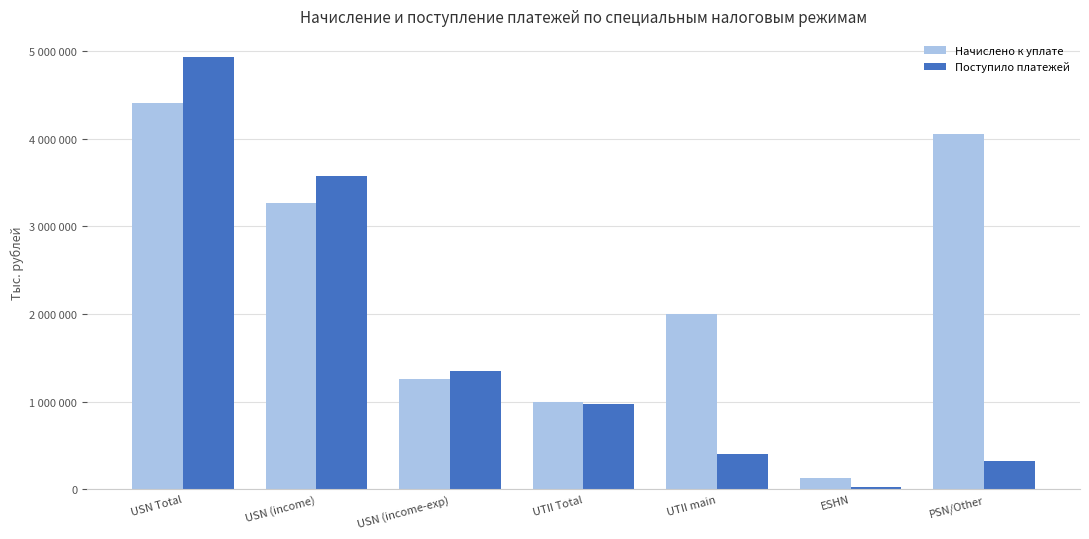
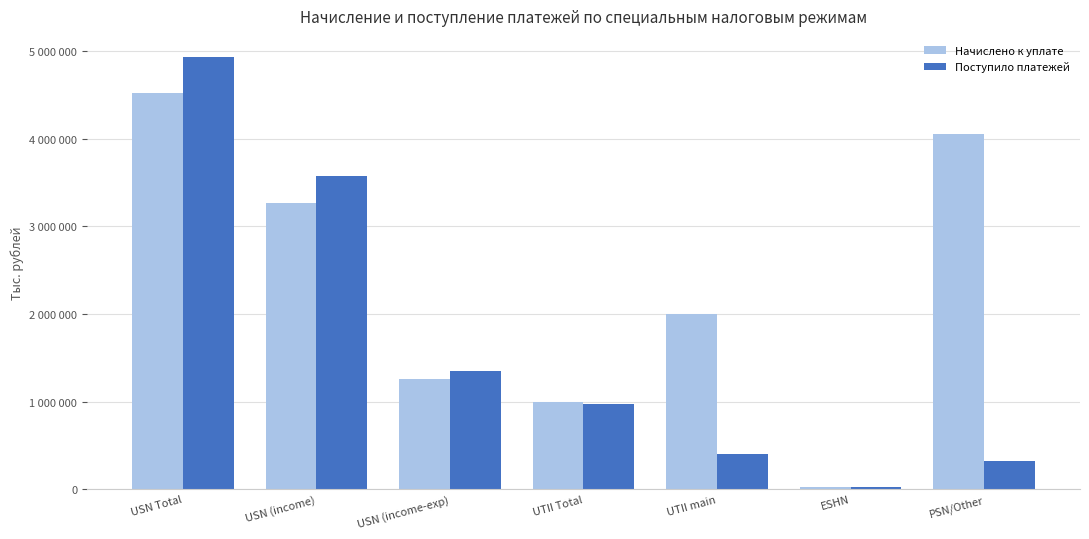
Начислено к уплате, USN Total: 4400000 -> 4500000
Начислено к уплате, ESHN: 100000 -> 0
